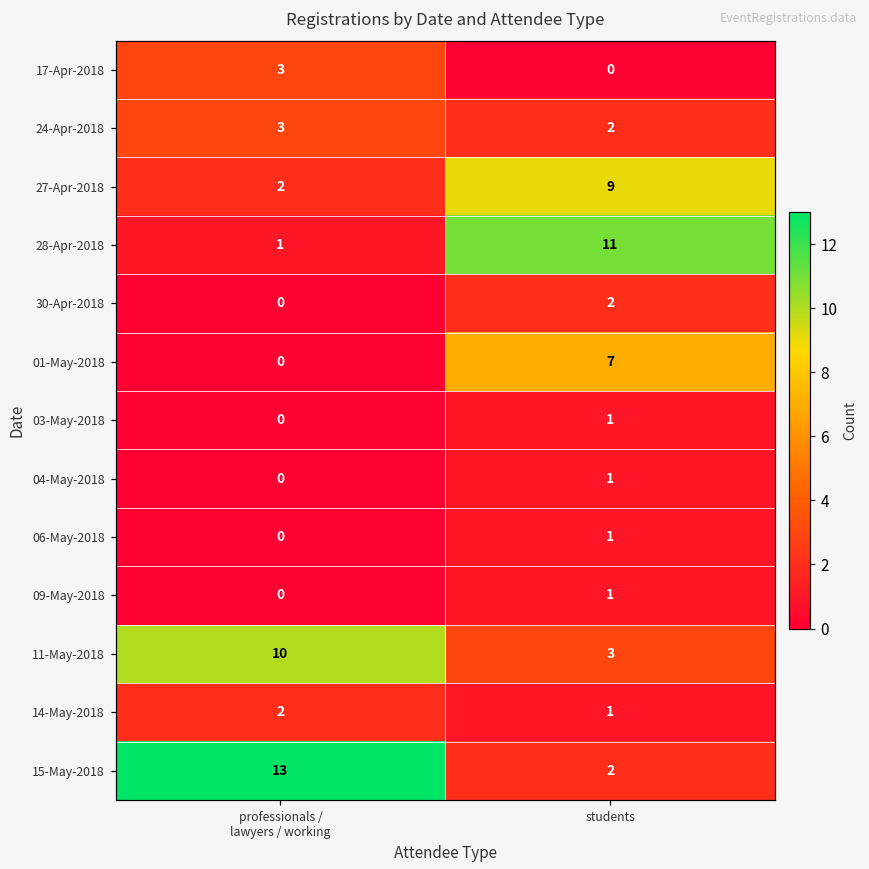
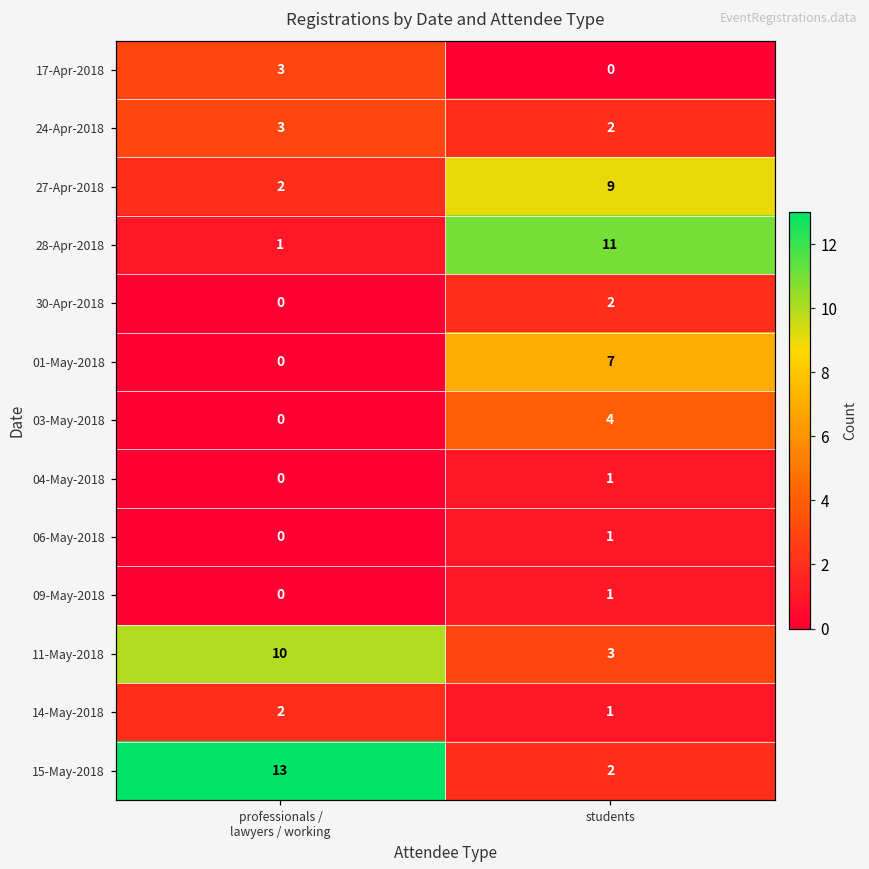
03-May-2018, students: 1 -> 4
